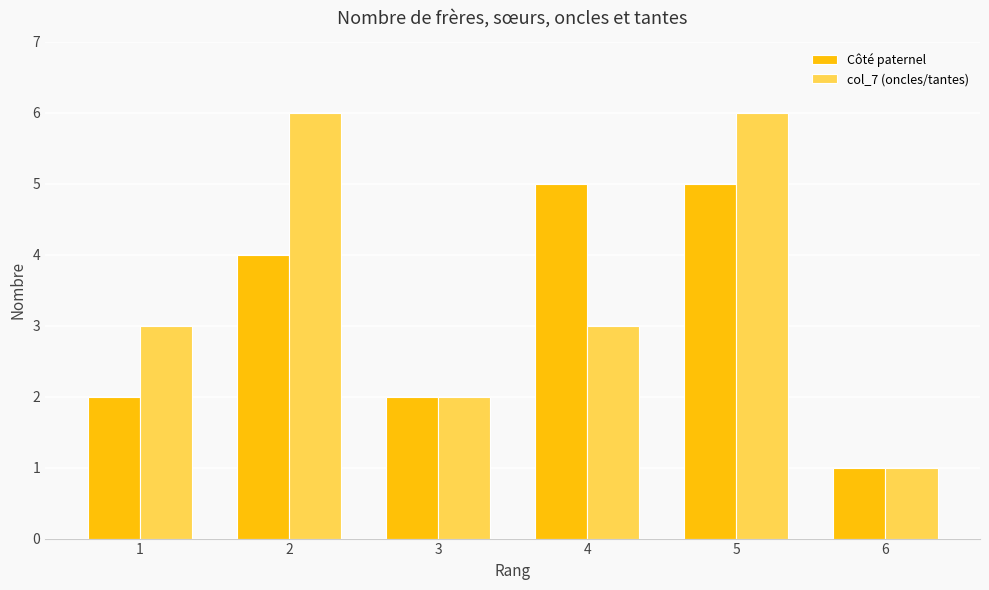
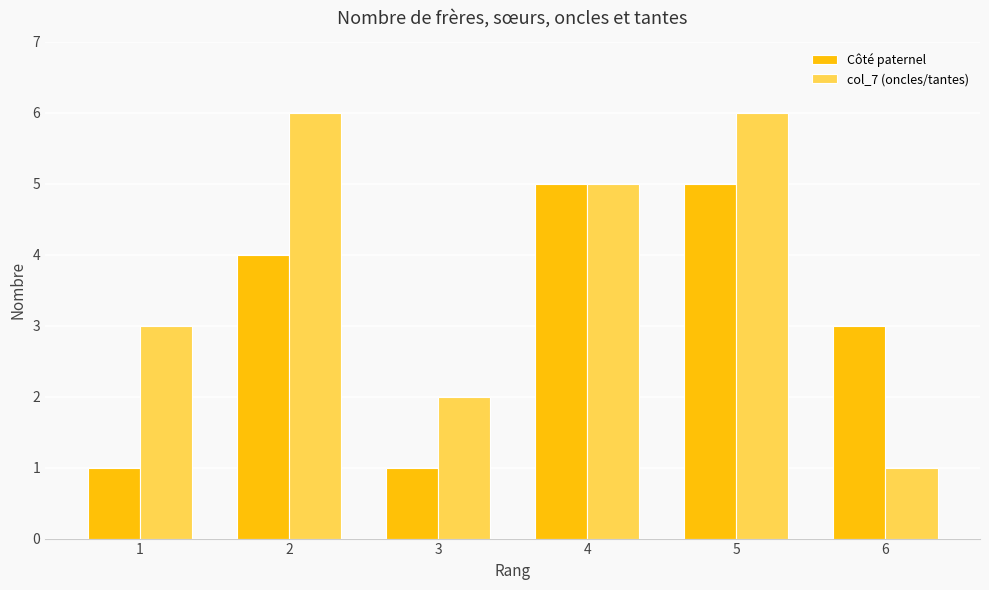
Côté paternel, 1: 2 -> 1
Côté paternel, 3: 2 -> 1
col_7 (oncles/tantes), 4: 3 -> 5
Côté paternel, 6: 1 -> 3
